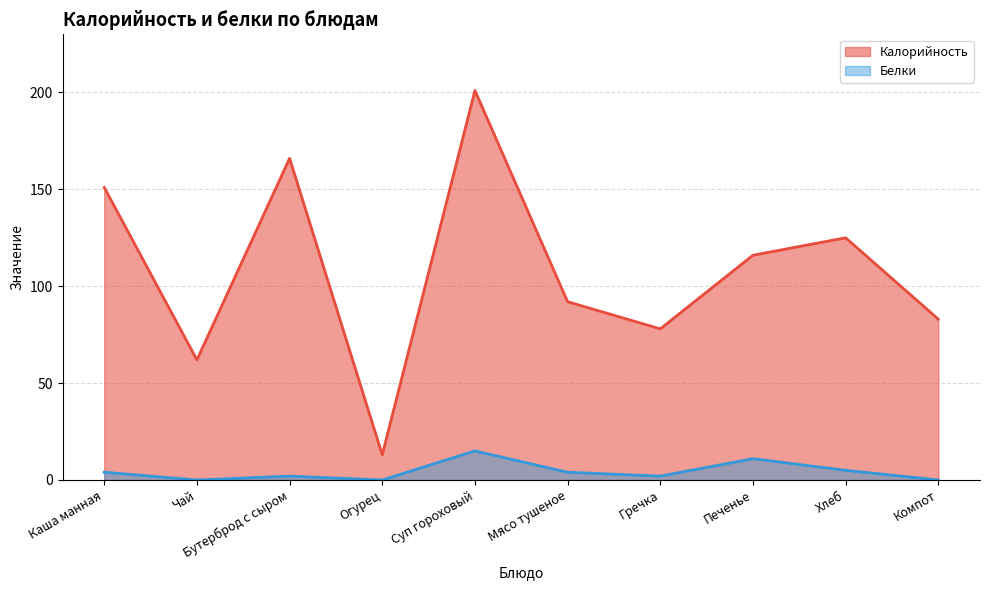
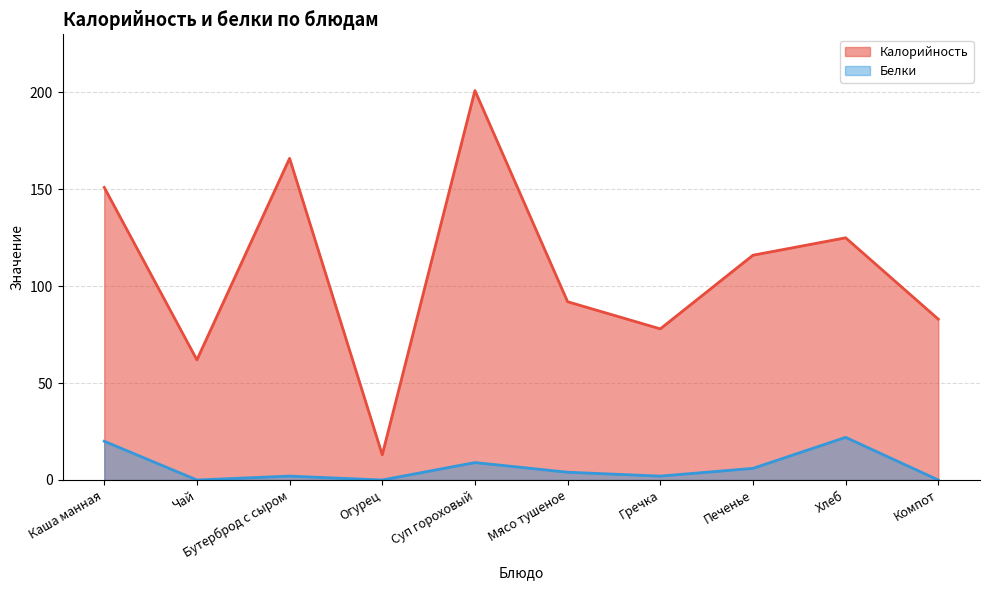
Белки, Каша манная: 4 -> 20
Белки, Суп гороховый: 15 -> 9
Белки, Печенье: 11 -> 6
Белки, Хлеб: 5 -> 22
